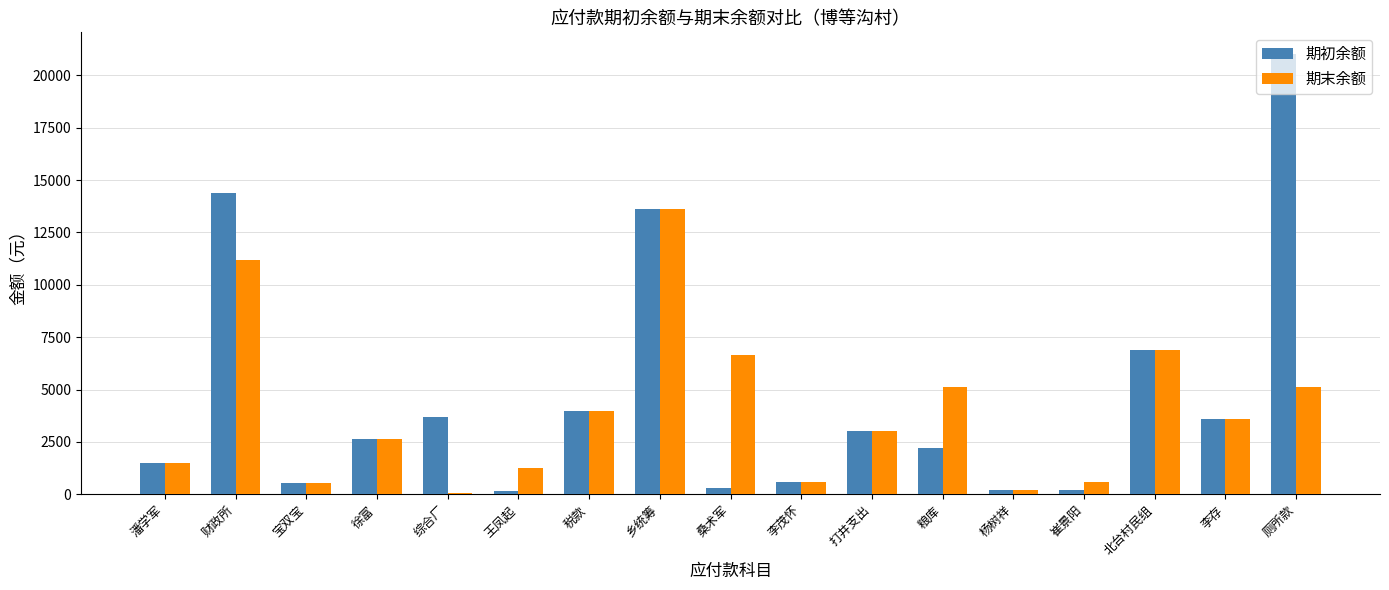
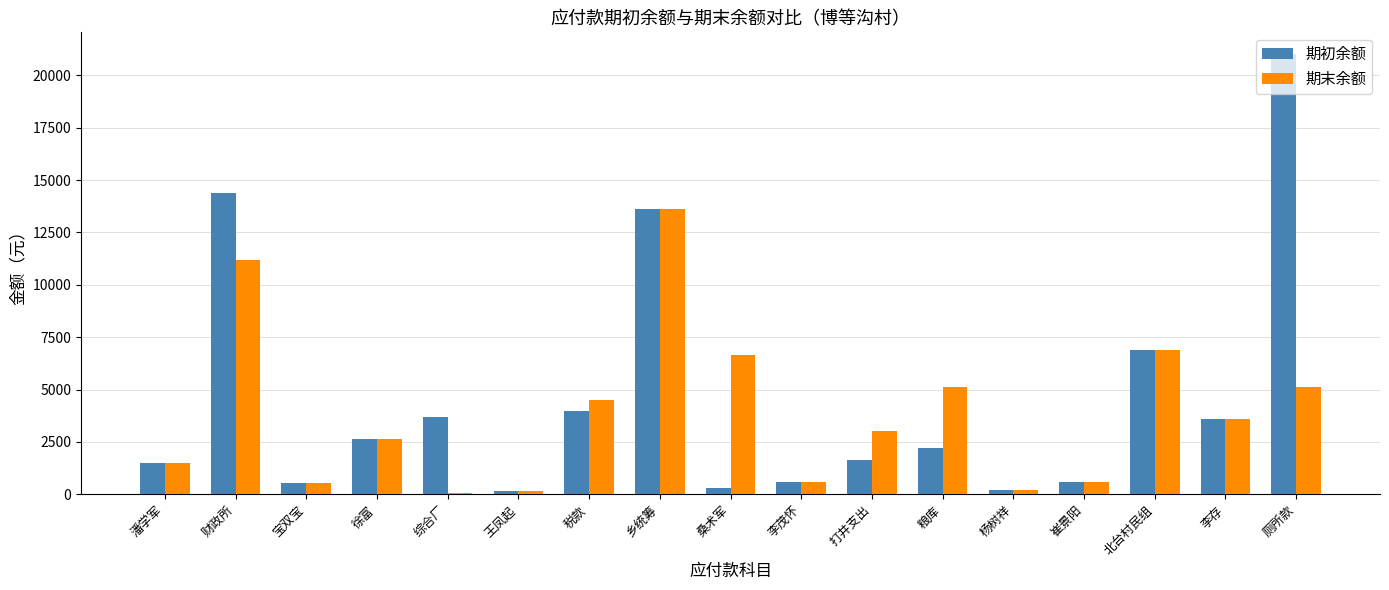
期末余额, 王凤起: 1300 -> 200
期末余额, 税款: 4000 -> 4500
期初余额, 打井支出: 3000 -> 1700
期初余额, 崔景阳: 200 -> 600
